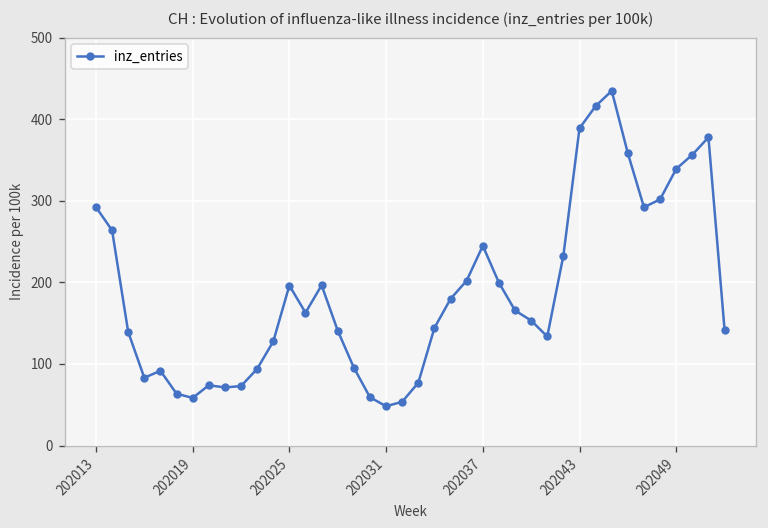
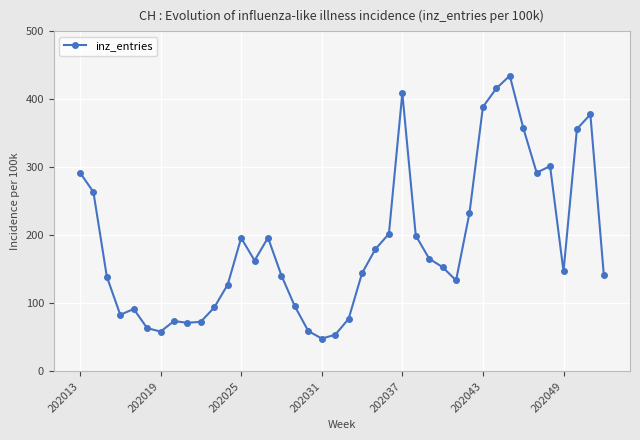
202037: 240 -> 410
202049: 340 -> 150
